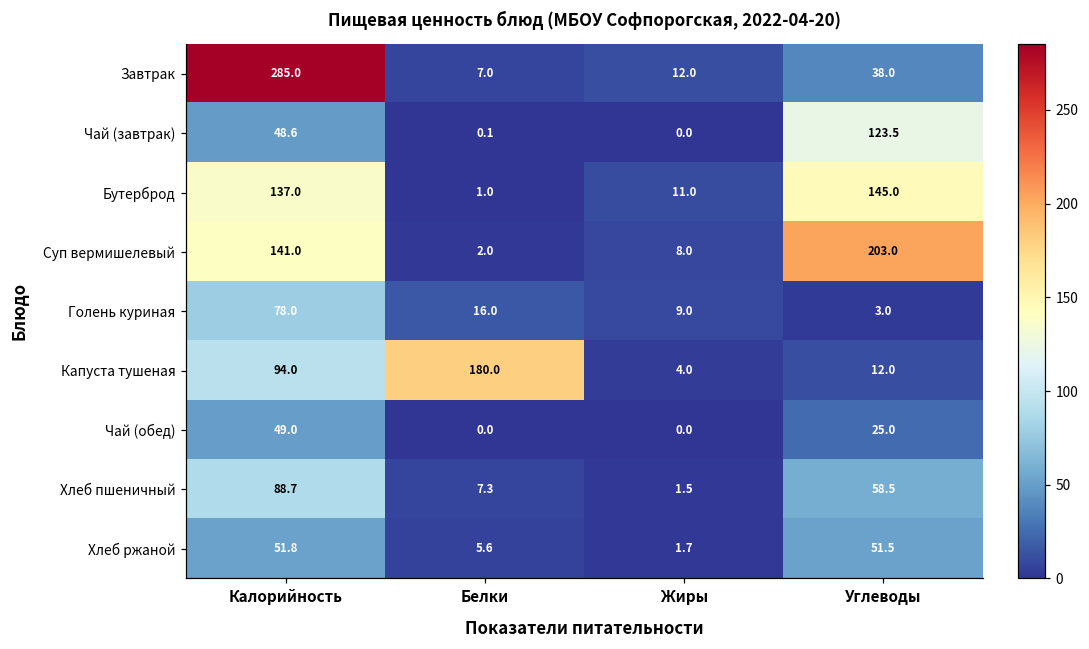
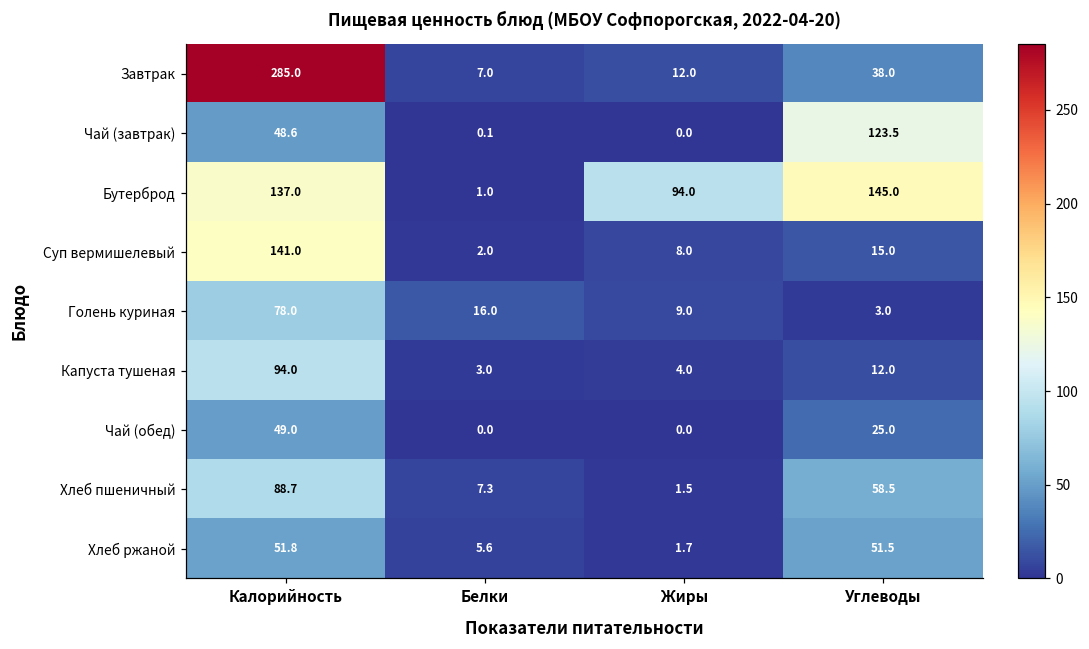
Бутерброд, Жиры: 11.0 -> 94.0
Суп вермишелевый, Углеводы: 203.0 -> 15.0
Капуста тушеная, Белки: 180.0 -> 3.0
